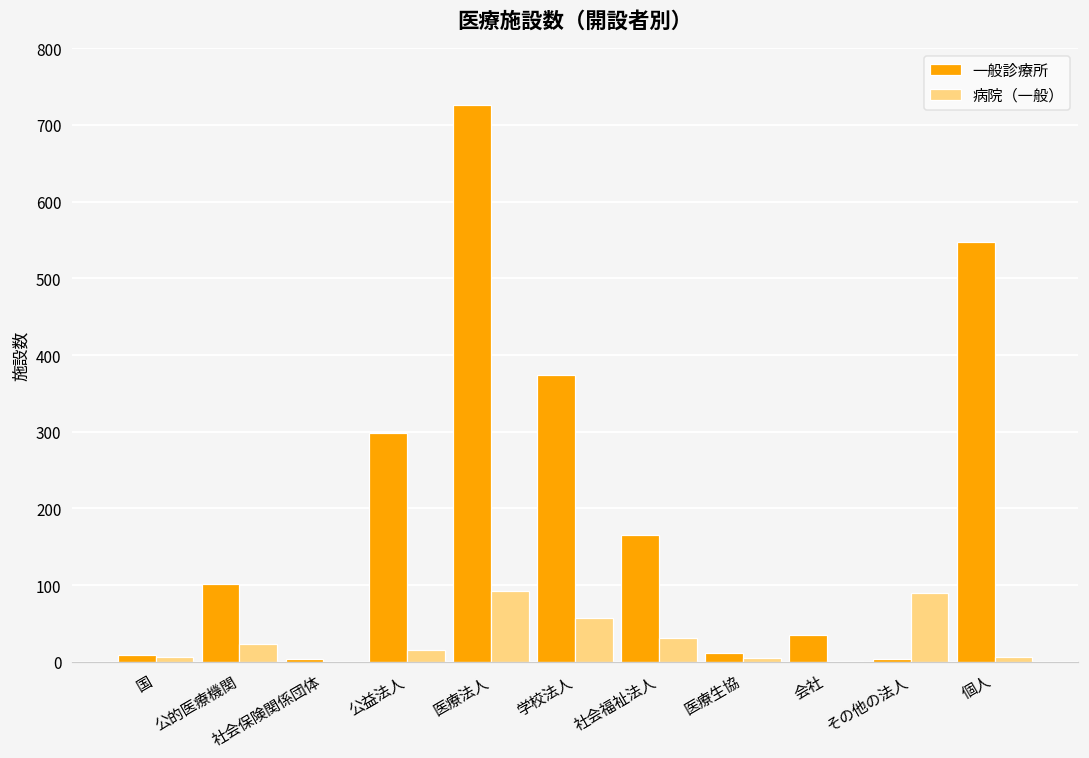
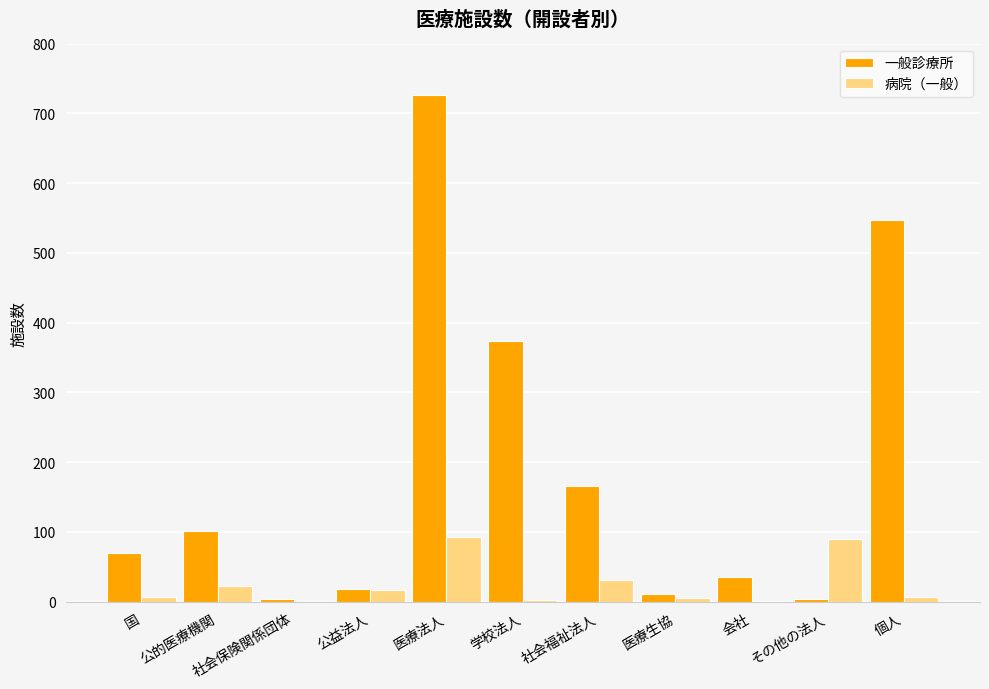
一般診療所, 国: 10 -> 70
一般診療所, 公益法人: 300 -> 20
病院（一般）, 学校法人: 60 -> 0
